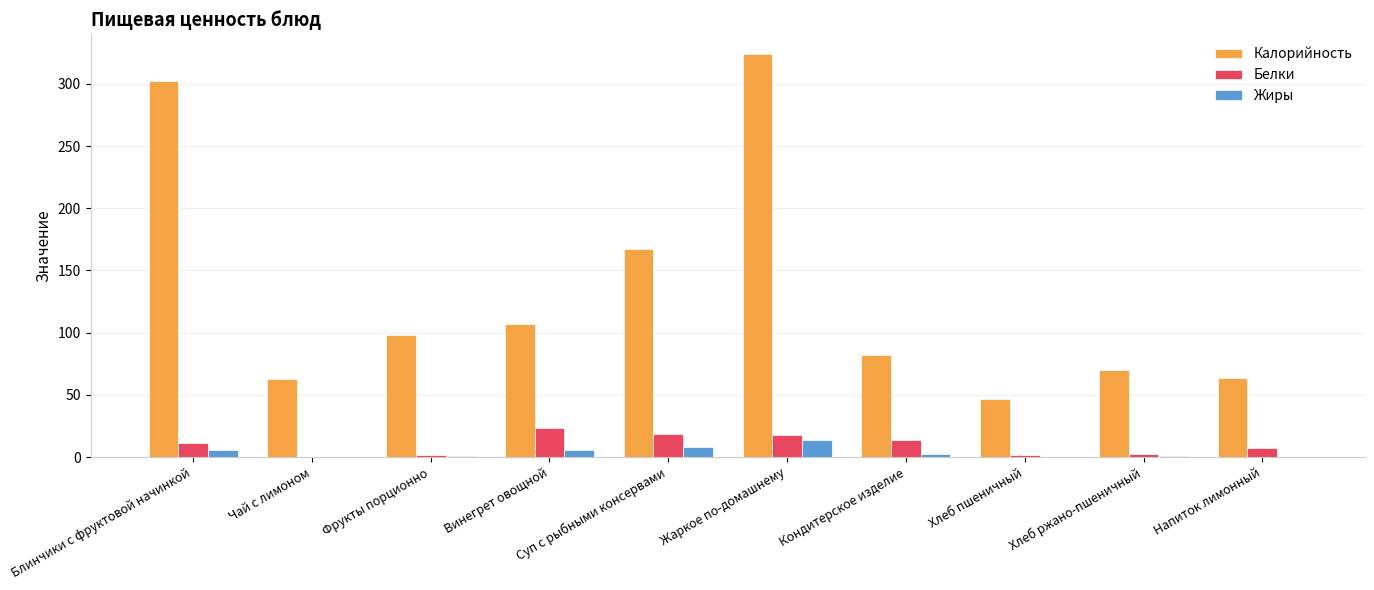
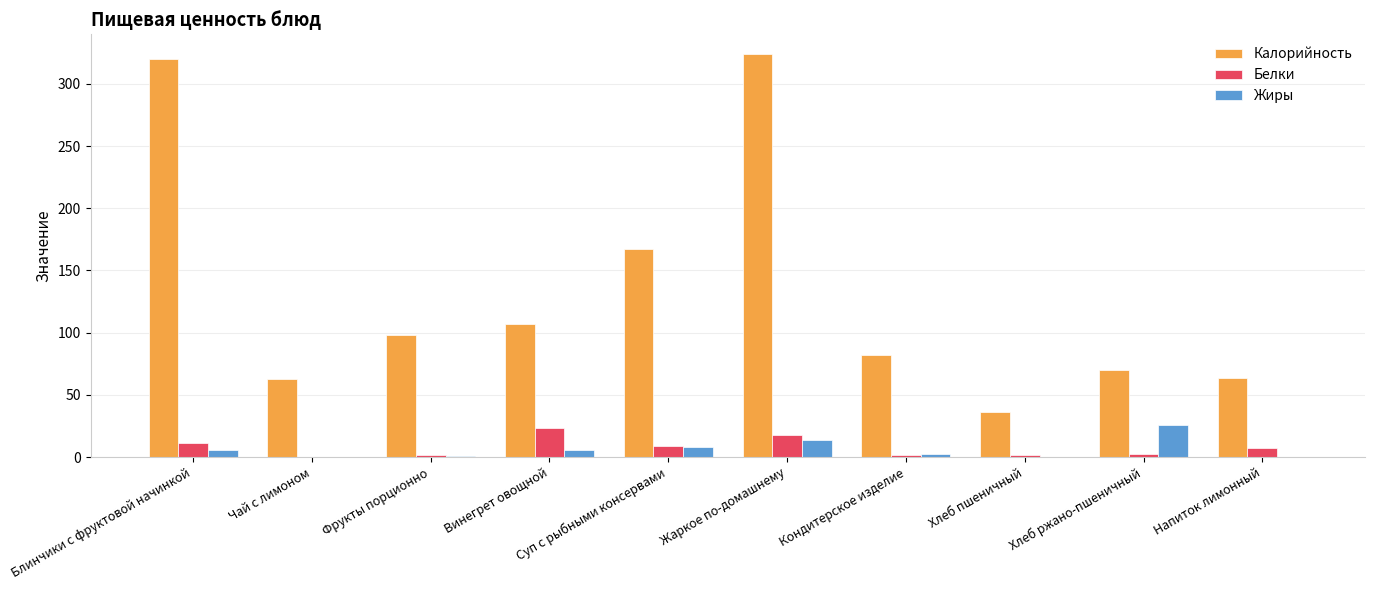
Калорийность, Блинчики с фруктовой начинкой: 302 -> 320
Белки, Суп с рыбными консервами: 19 -> 9
Белки, Кондитерское изделие: 14 -> 2
Калорийность, Хлеб пшеничный: 47 -> 36
Жиры, Хлеб ржано-пшеничный: 0 -> 25
